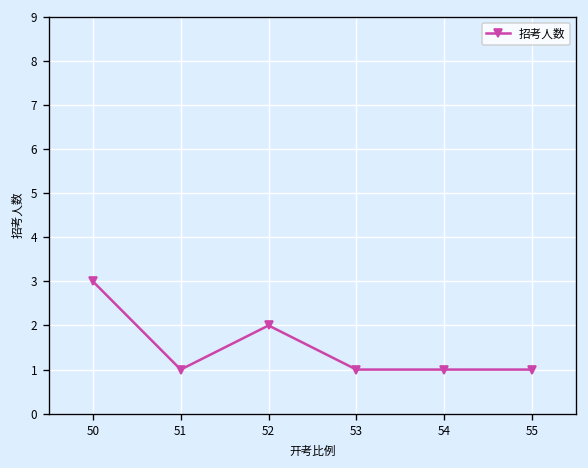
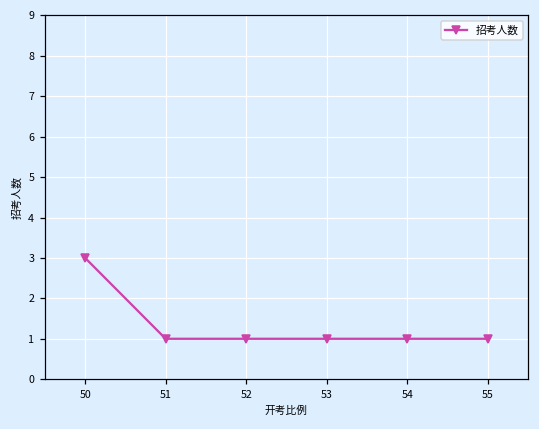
52: 2 -> 1
